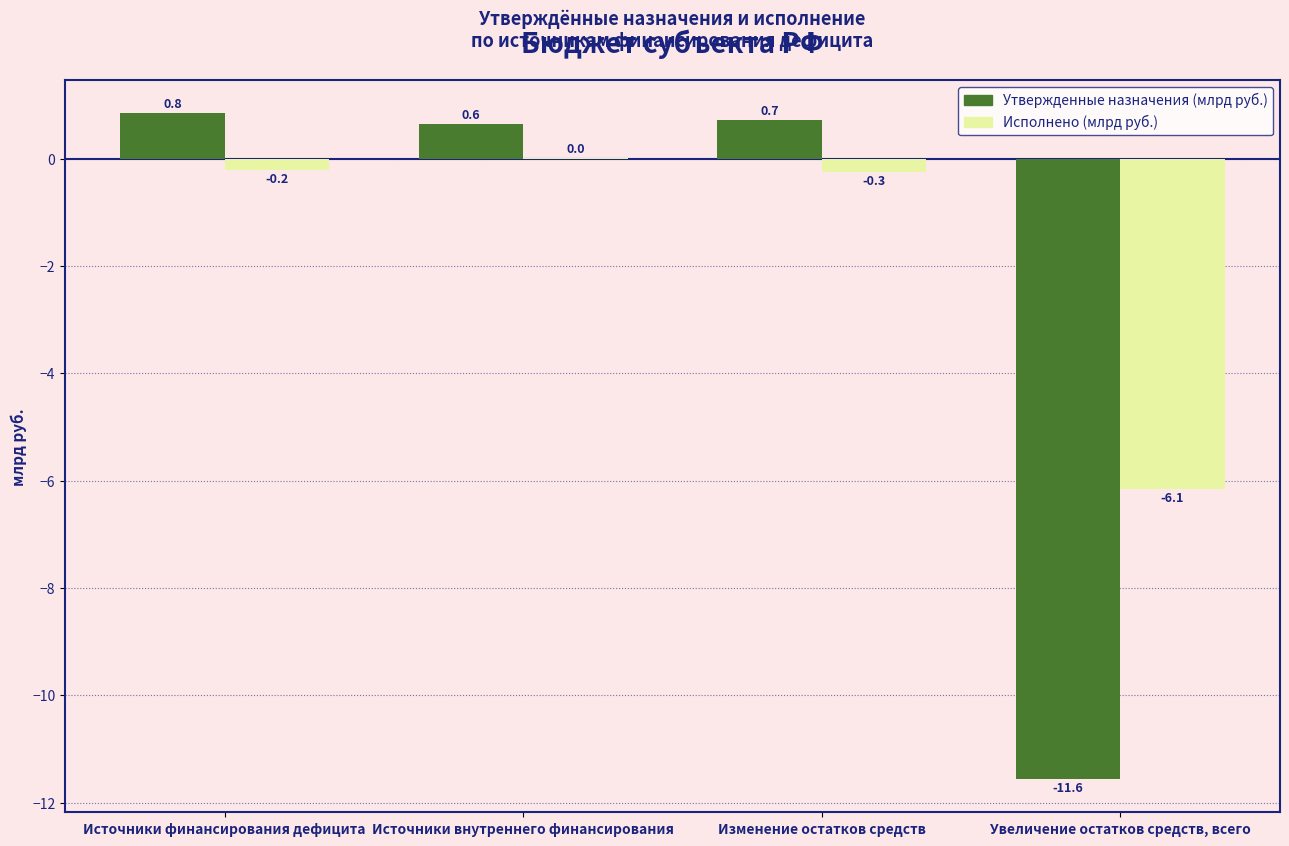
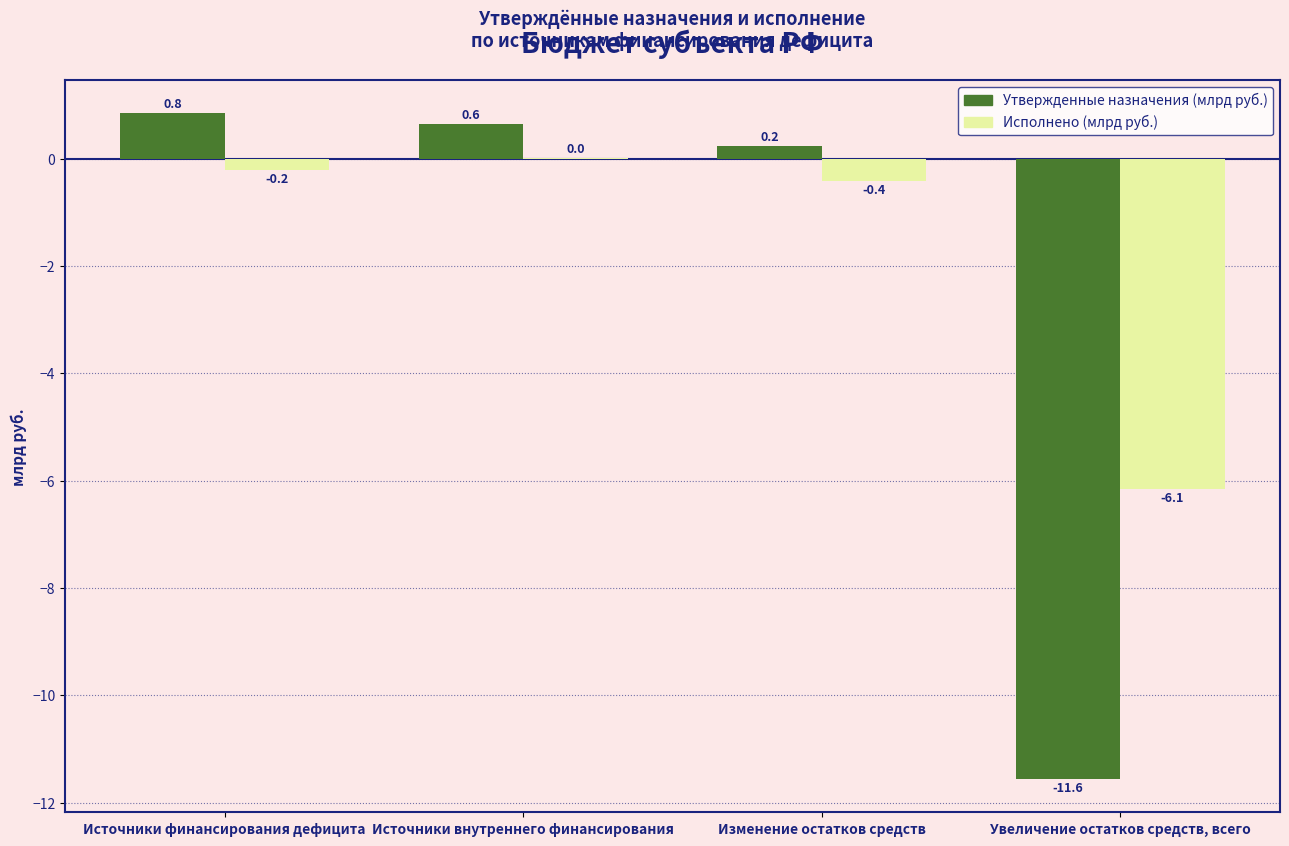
Утвержденные назначения (млрд руб.), Изменение остатков средств: 0.7 -> 0.2
Исполнено (млрд руб.), Изменение остатков средств: -0.3 -> -0.4
